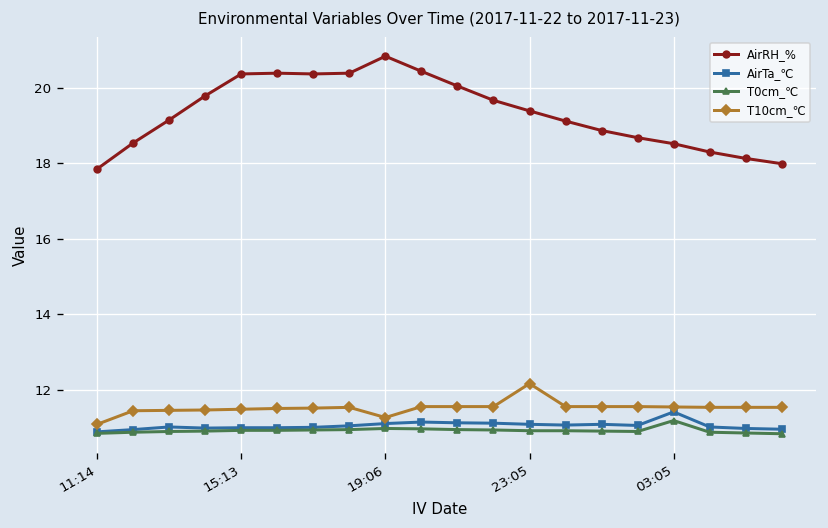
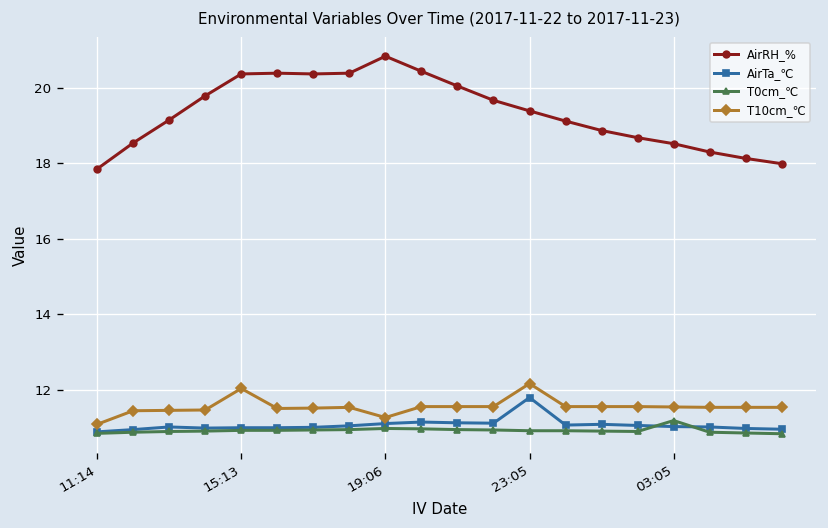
T10cm_℃, 15:13: 11.5 -> 12.0
AirTa_℃, 23:05: 11.1 -> 11.8
AirTa_℃, 03:05: 11.4 -> 11.0
